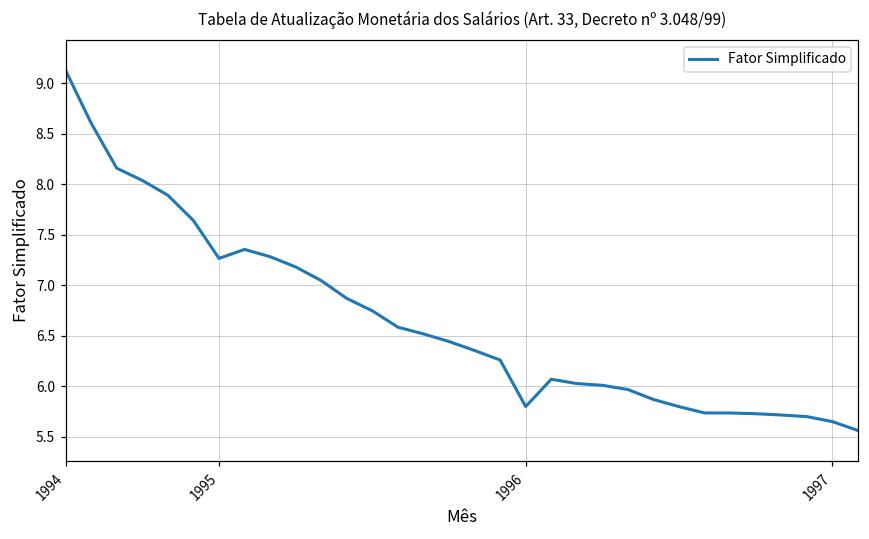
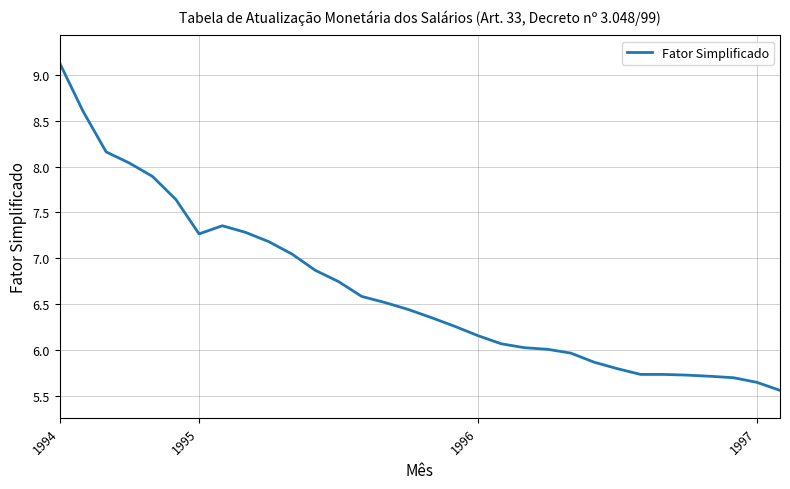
1996: 5.8 -> 6.2
